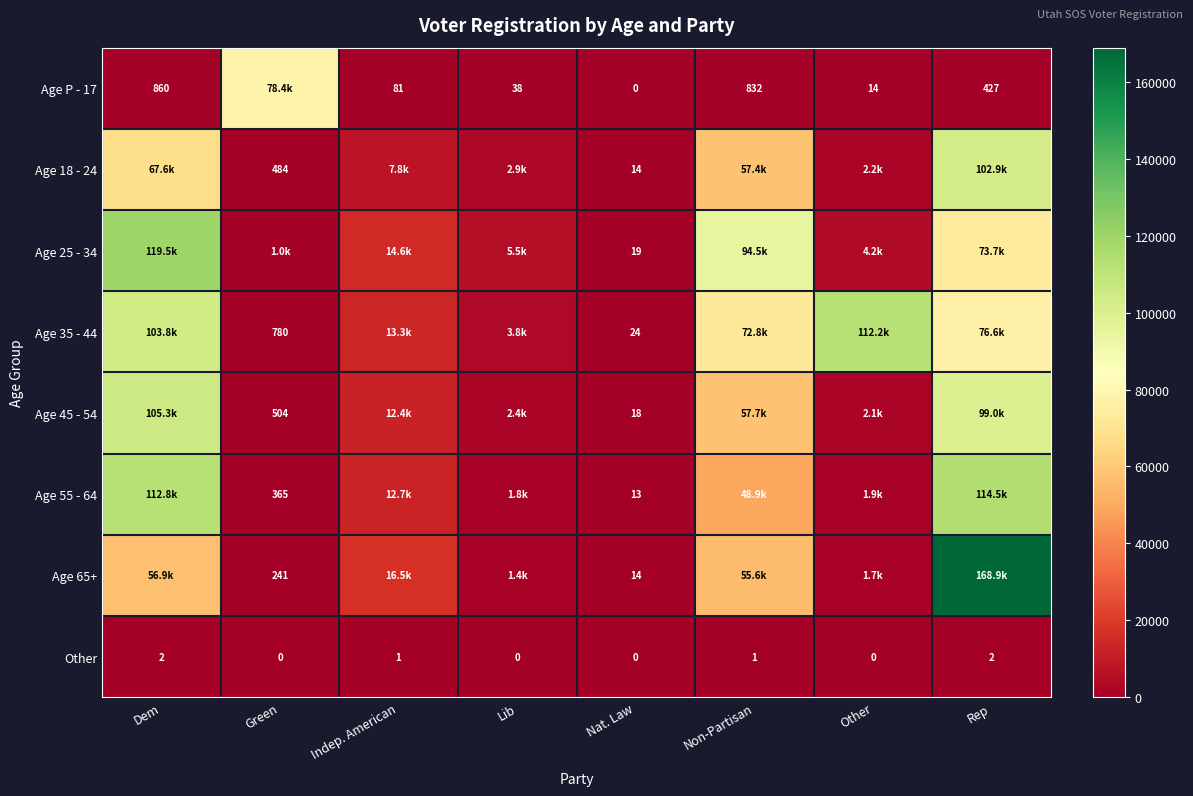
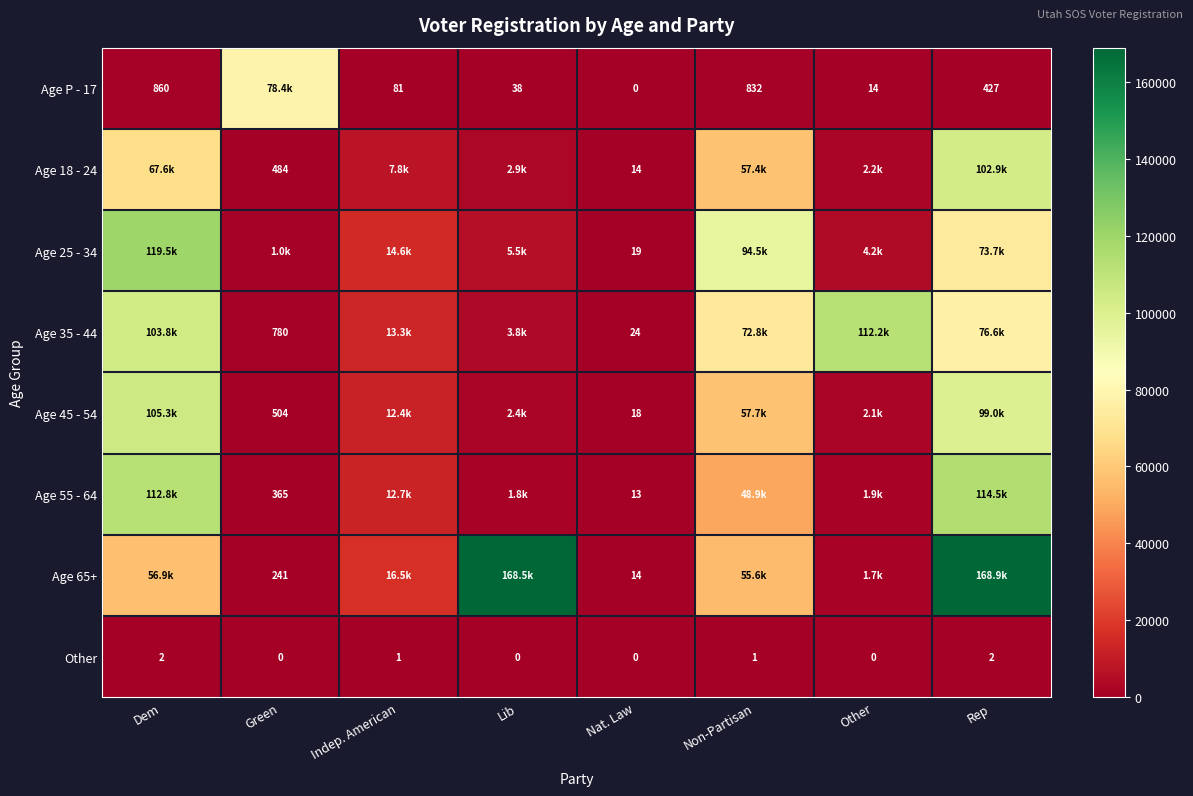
Age 65+, Lib: 1.4k -> 168.5k
